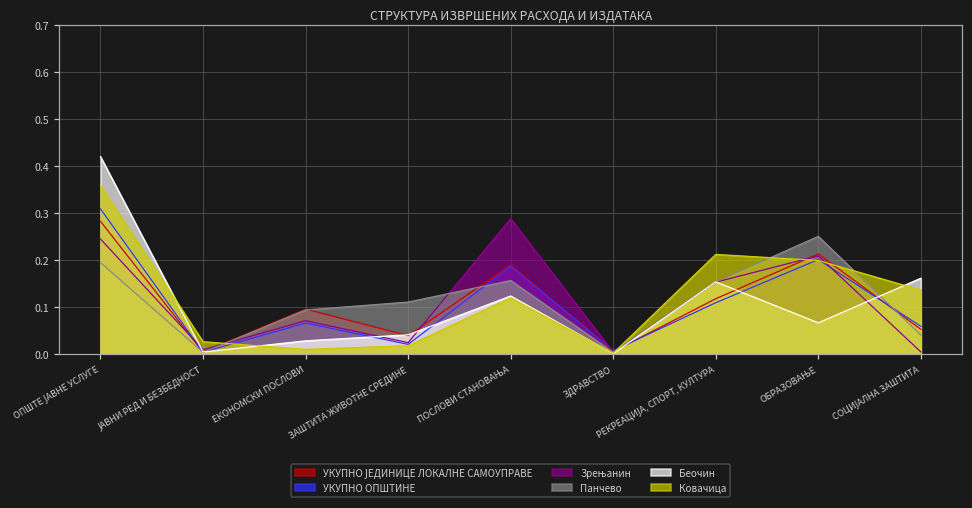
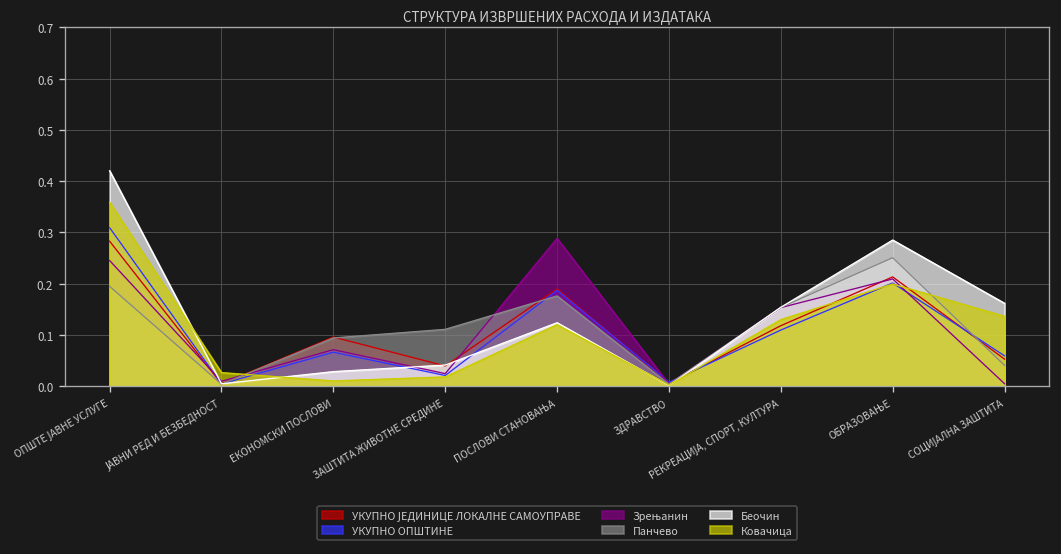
Панчево, ПОСЛОВИ СТАНОВАЊА: 0.16 -> 0.18
Ковачица, РЕКРЕАЦИЈА, СПОРТ, КУЛТУРА: 0.21 -> 0.13
Беочин, ОБРАЗОВАЊЕ: 0.07 -> 0.28
